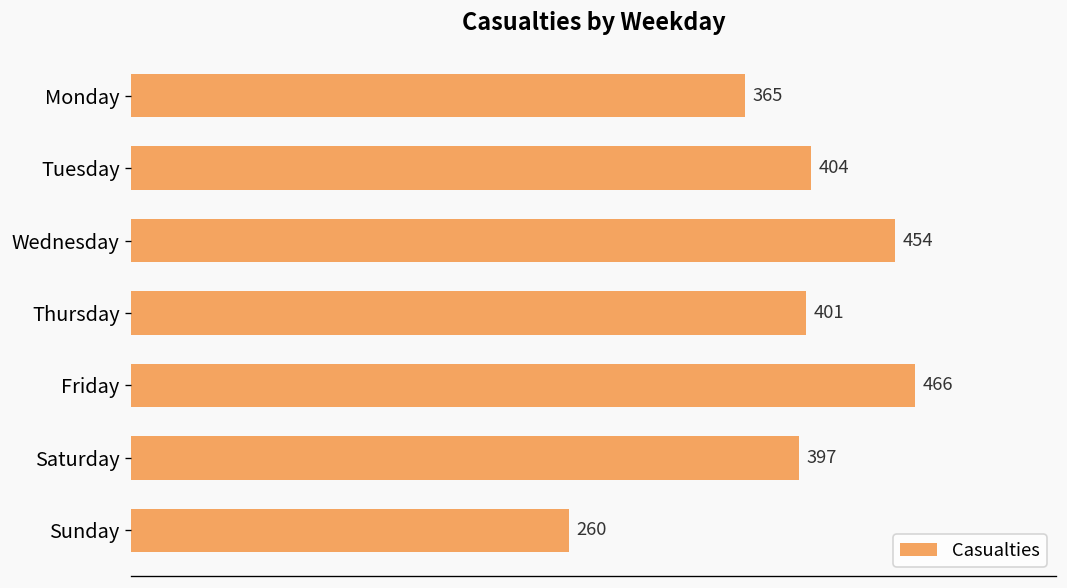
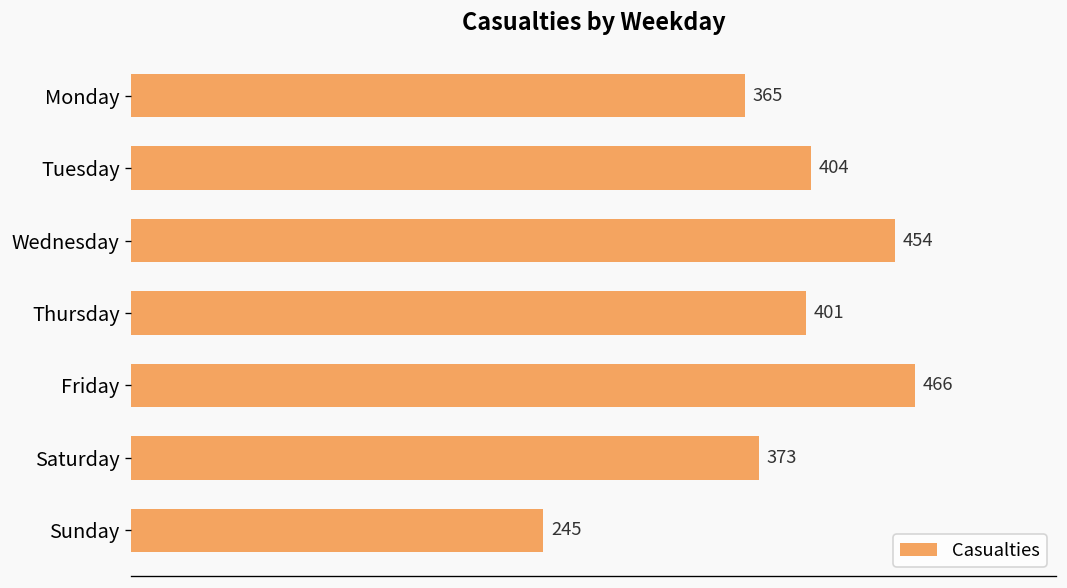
Saturday: 397 -> 373
Sunday: 260 -> 245
